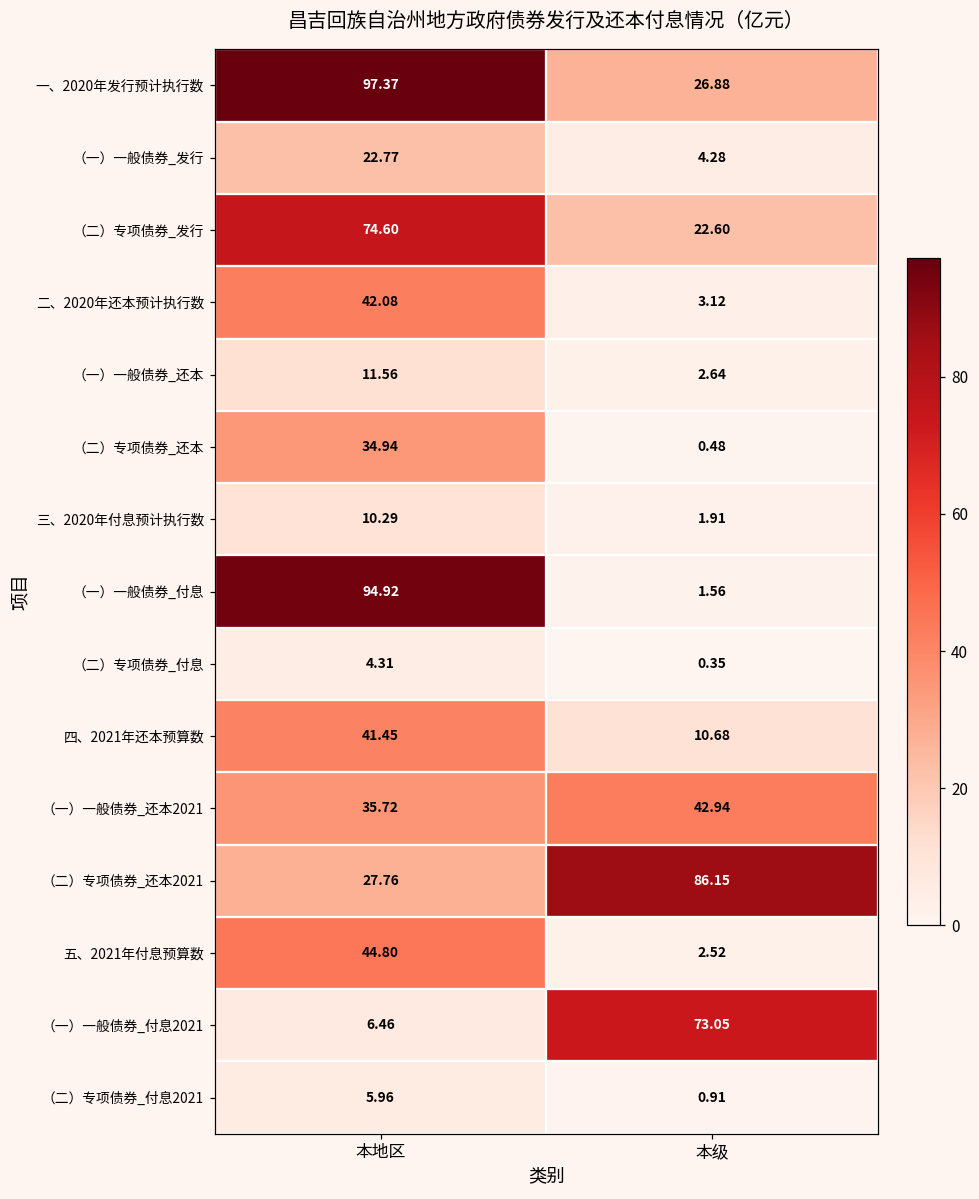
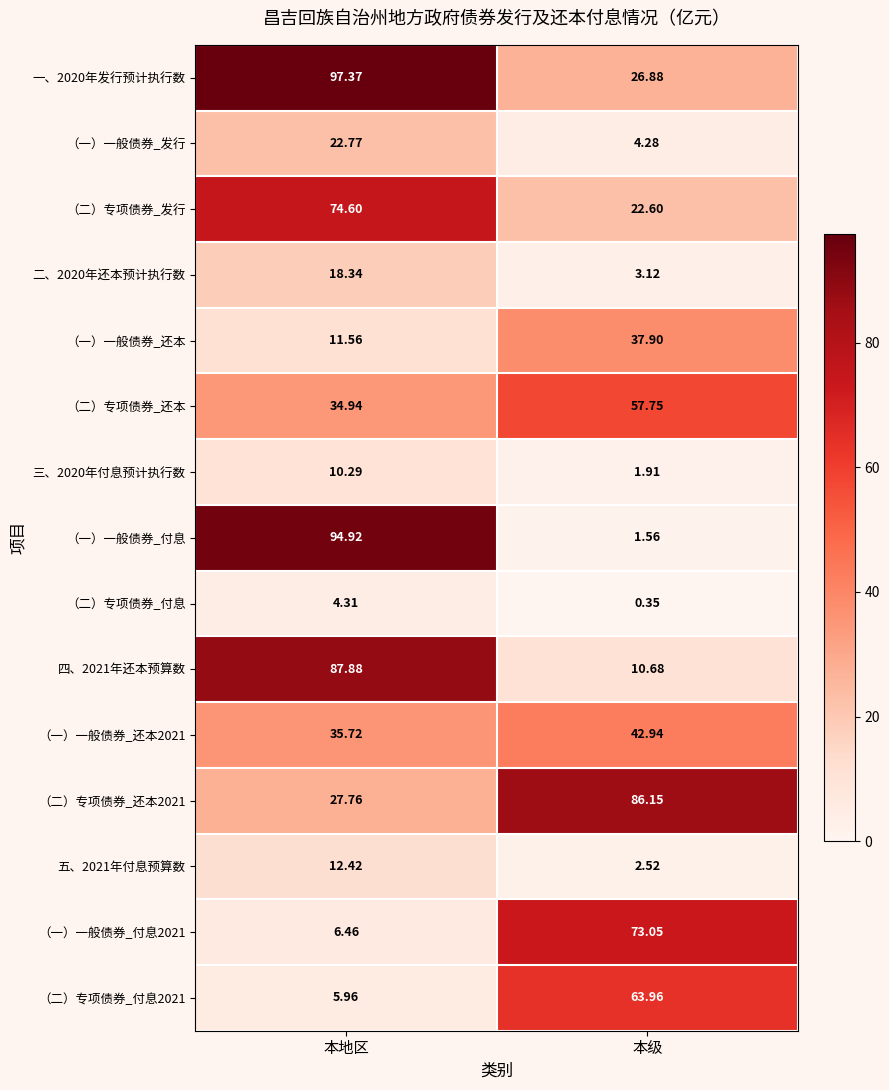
二、2020年还本预计执行数, 本地区: 42.08 -> 18.34
（一）一般债券_还本, 本级: 2.64 -> 37.90
（二）专项债券_还本, 本级: 0.48 -> 57.75
四、2021年还本预算数, 本地区: 41.45 -> 87.88
五、2021年付息预算数, 本地区: 44.80 -> 12.42
（二）专项债券_付息2021, 本级: 0.91 -> 63.96
